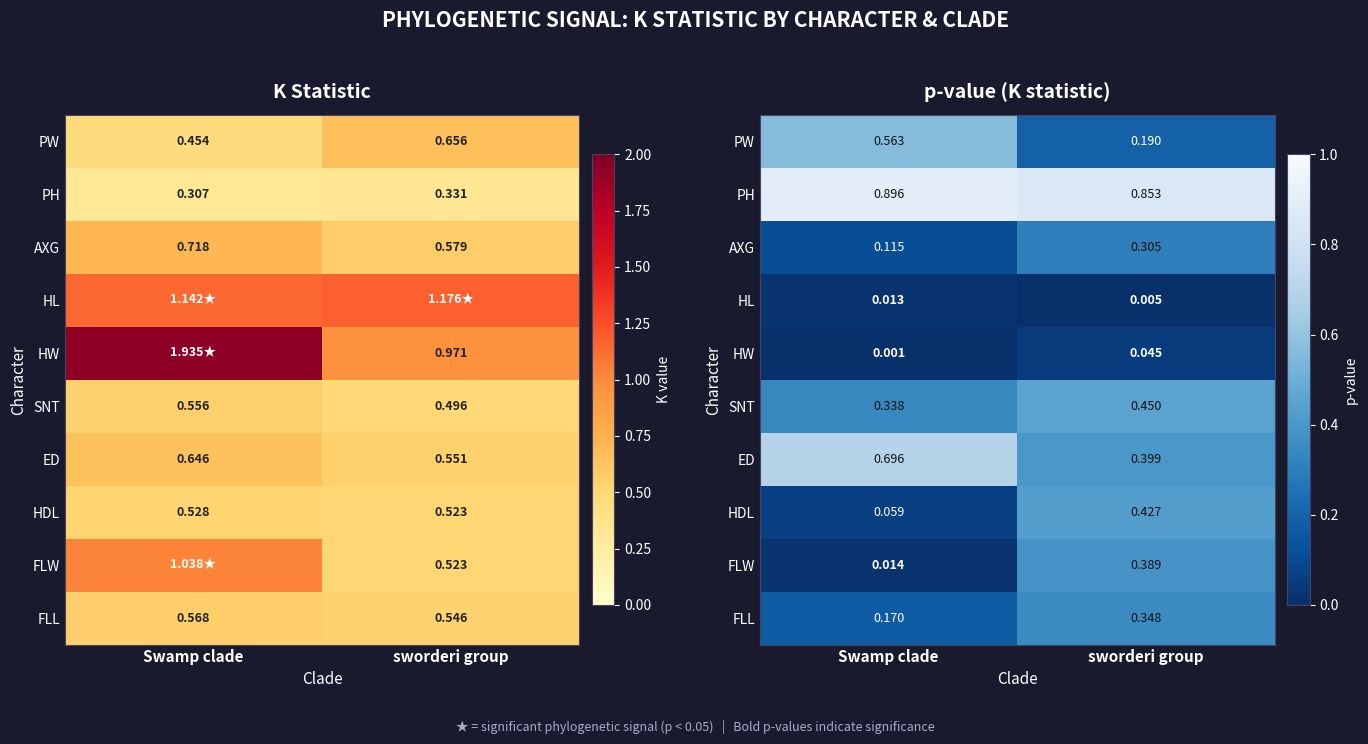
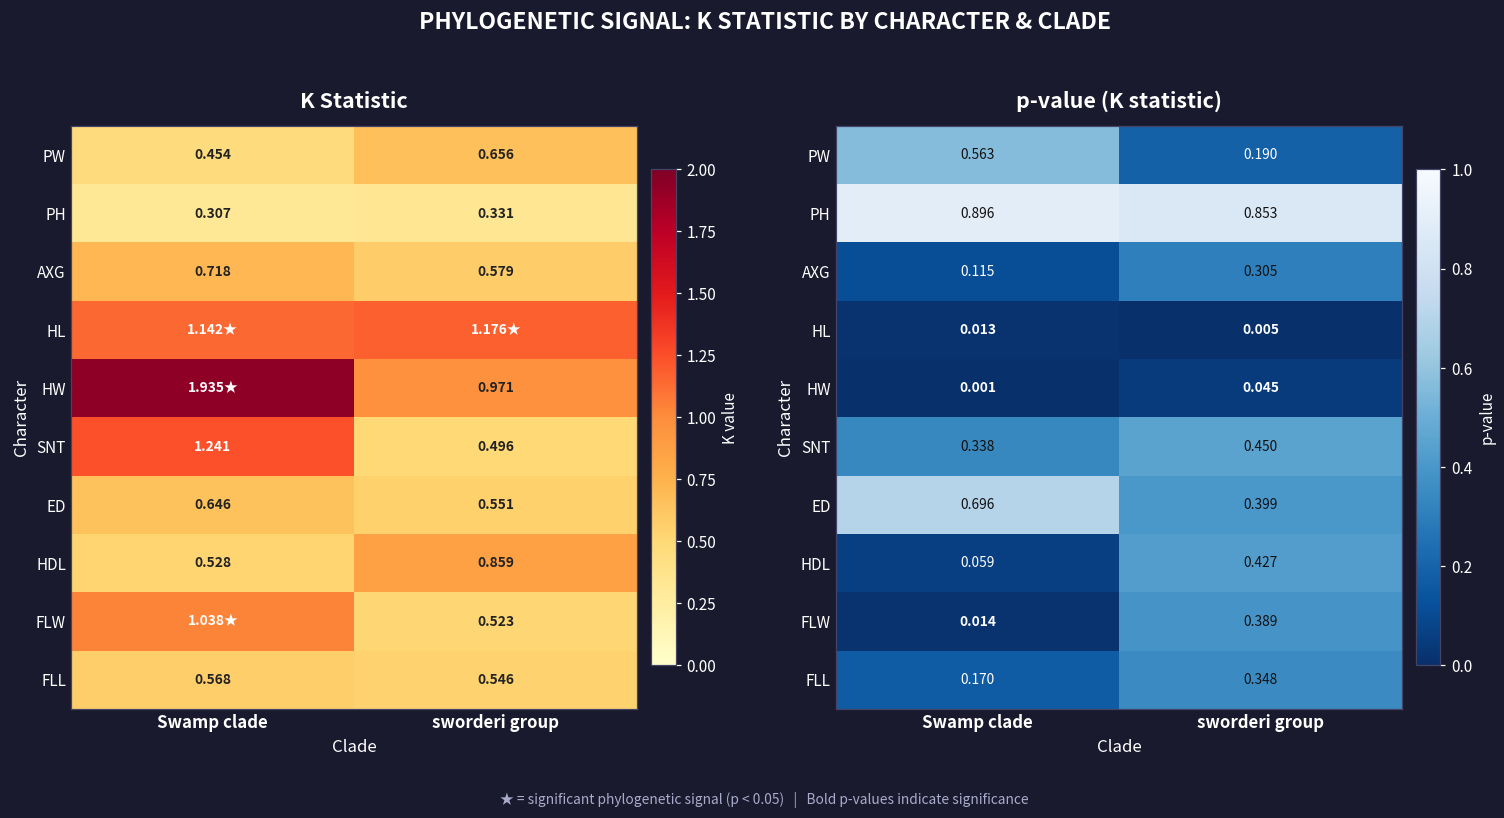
K Statistic, SNT, Swamp clade: 0.556 -> 1.241
K Statistic, HDL, sworderi group: 0.523 -> 0.859
